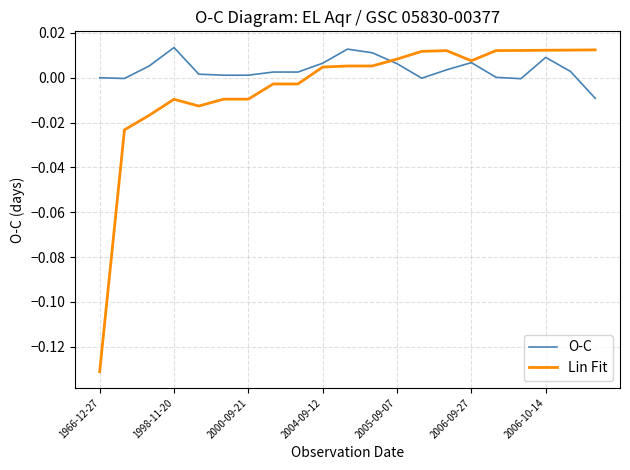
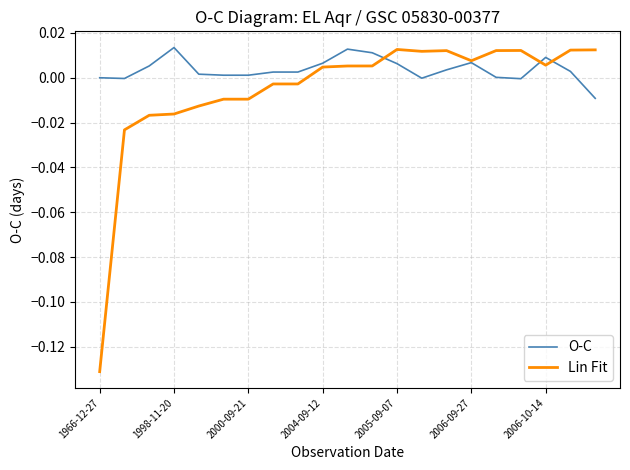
Lin Fit, 1998-11-20: -0.010 -> -0.016
Lin Fit, 2005-09-07: 0.008 -> 0.013
Lin Fit, 2006-10-14: 0.012 -> 0.006
